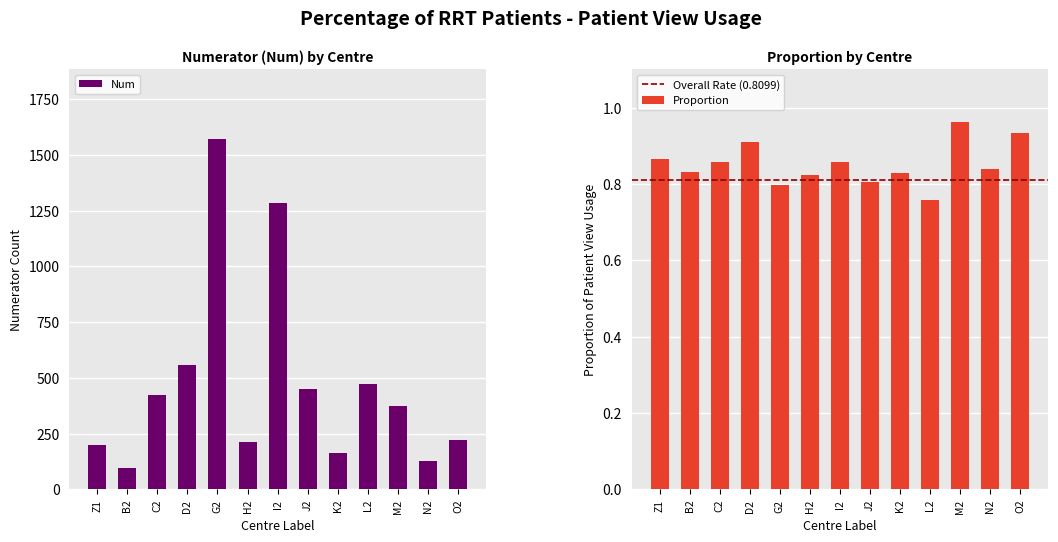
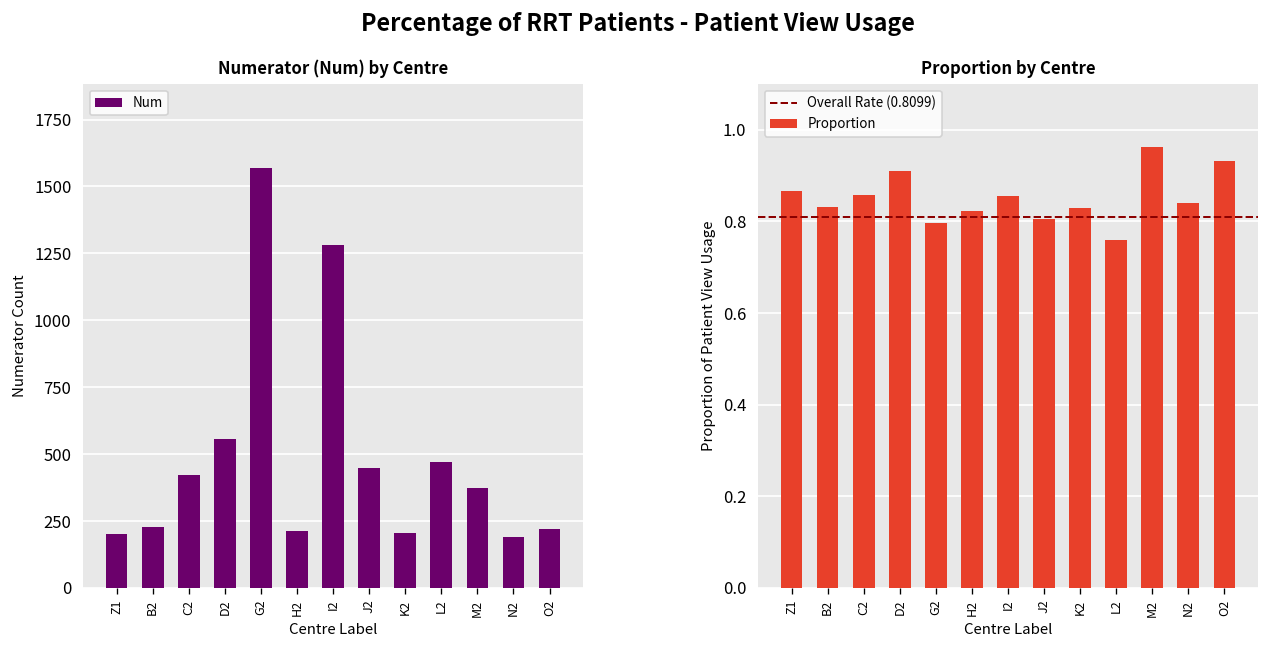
Numerator (Num) by Centre, B2: 100 -> 230
Numerator (Num) by Centre, K2: 160 -> 210
Numerator (Num) by Centre, N2: 130 -> 190
